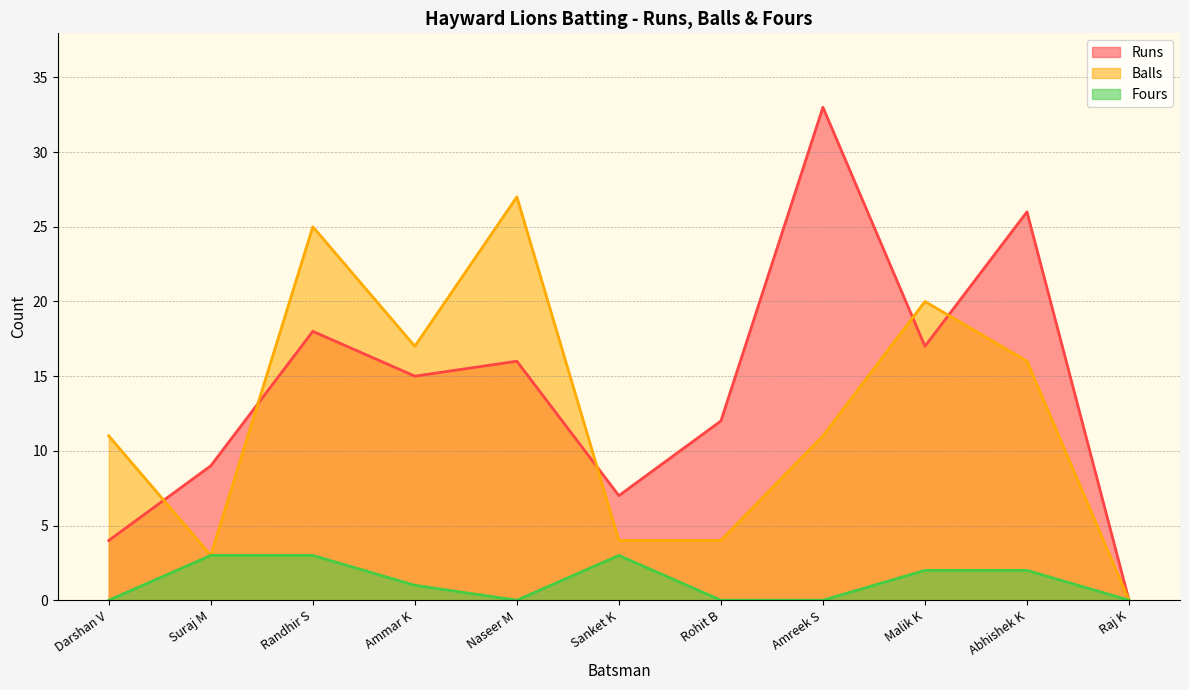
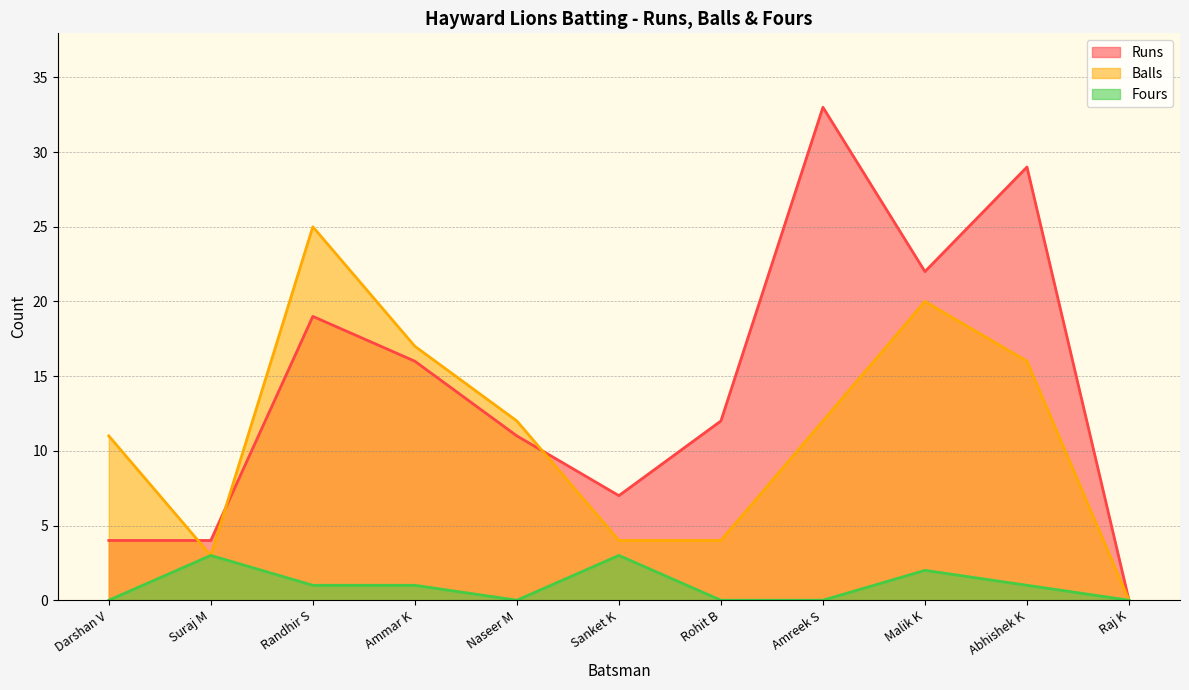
Runs, Suraj M: 9 -> 4
Runs, Randhir S: 18 -> 19
Fours, Randhir S: 3 -> 1
Runs, Ammar K: 15 -> 16
Runs, Naseer M: 16 -> 11
Balls, Naseer M: 27 -> 12
Balls, Amreek S: 11 -> 12
Runs, Malik K: 17 -> 22
Runs, Abhishek K: 26 -> 29
Fours, Abhishek K: 2 -> 1
